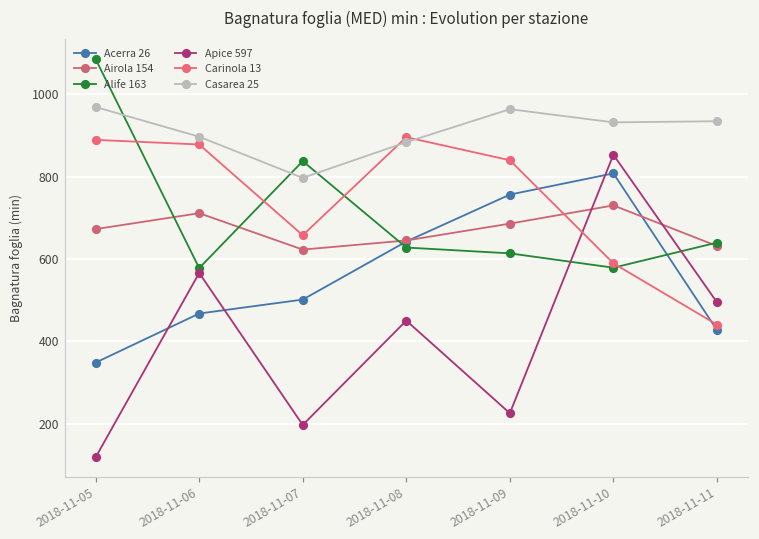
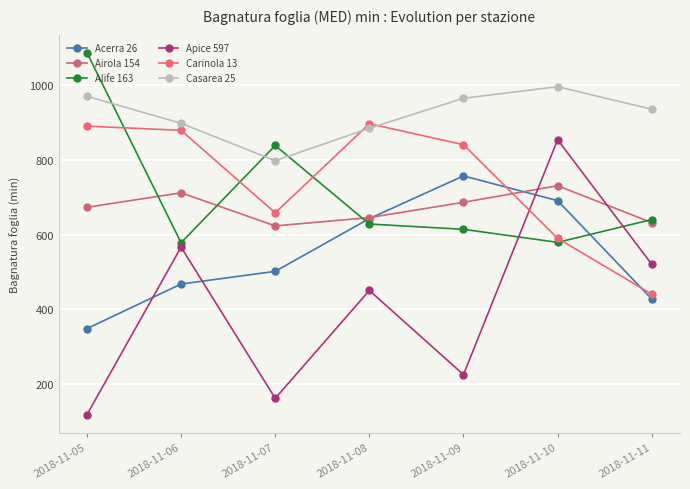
Apice 597, 2018-11-07: 200 -> 160
Acerra 26, 2018-11-10: 810 -> 690
Casarea 25, 2018-11-10: 930 -> 1000
Apice 597, 2018-11-11: 500 -> 520
